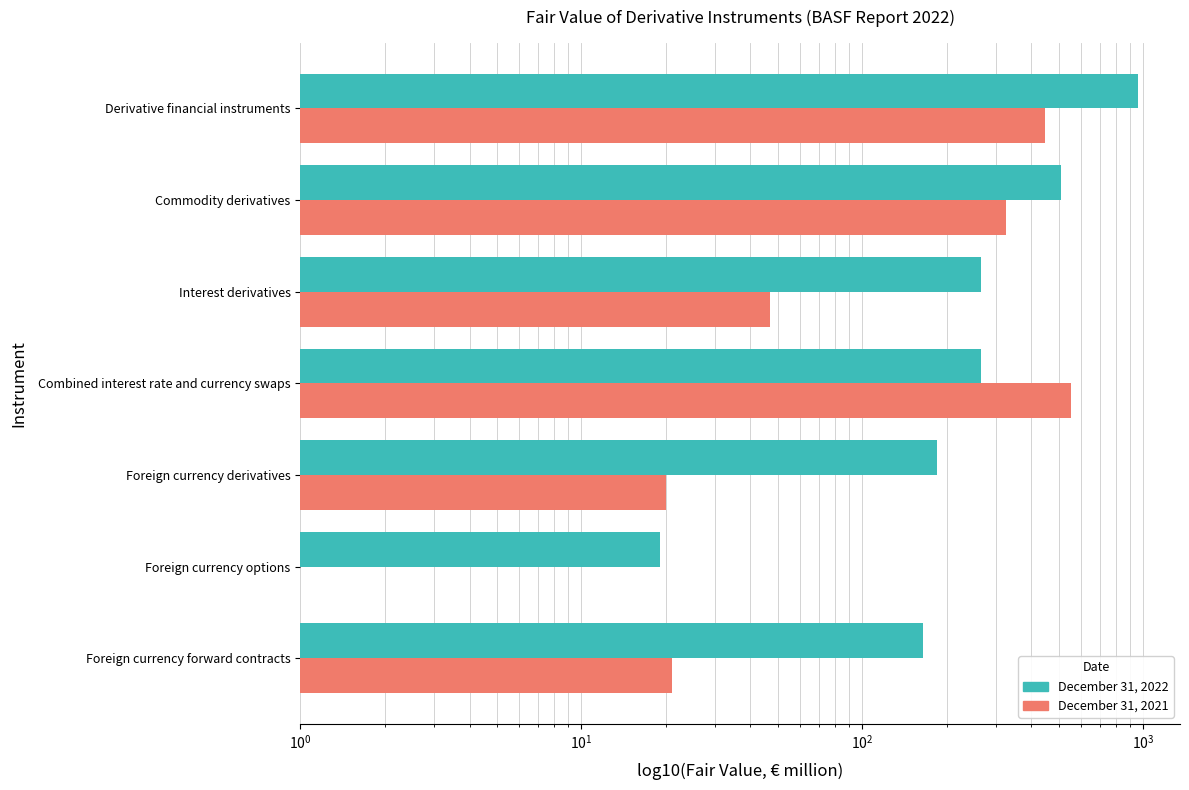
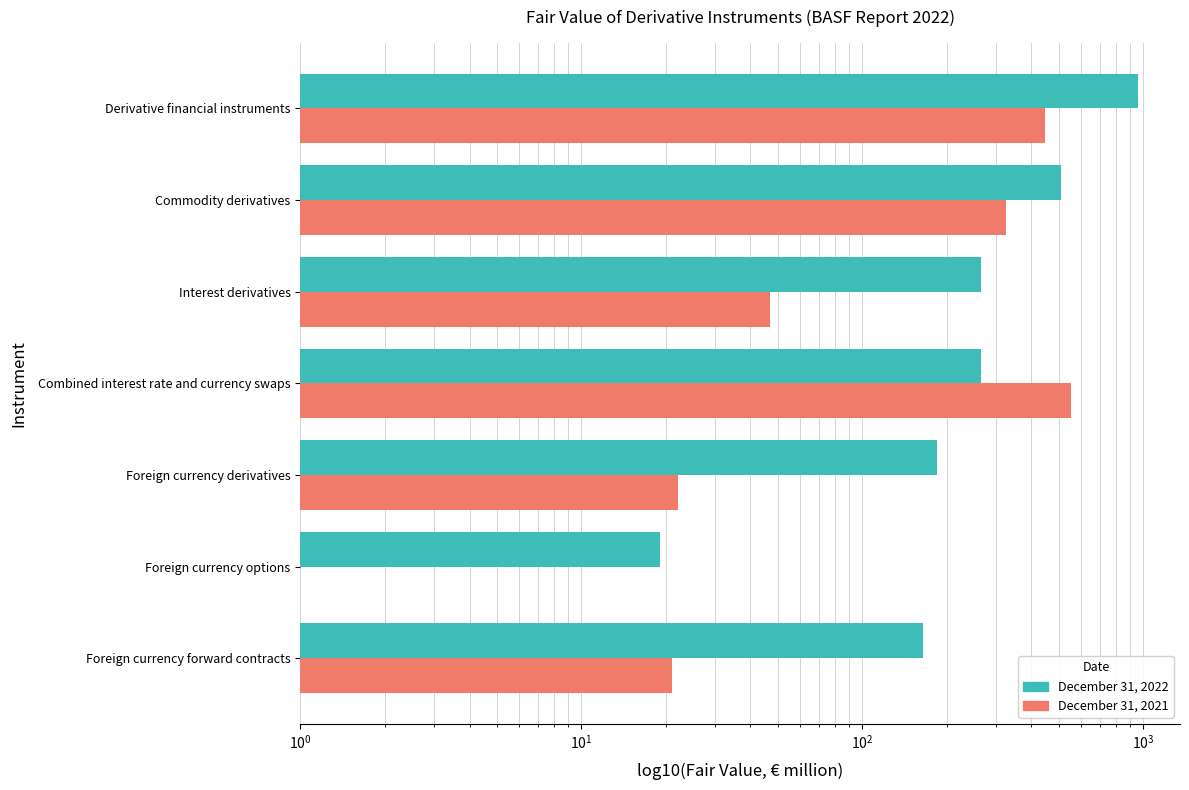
December 31, 2021, Foreign currency derivatives: 20 -> 22
